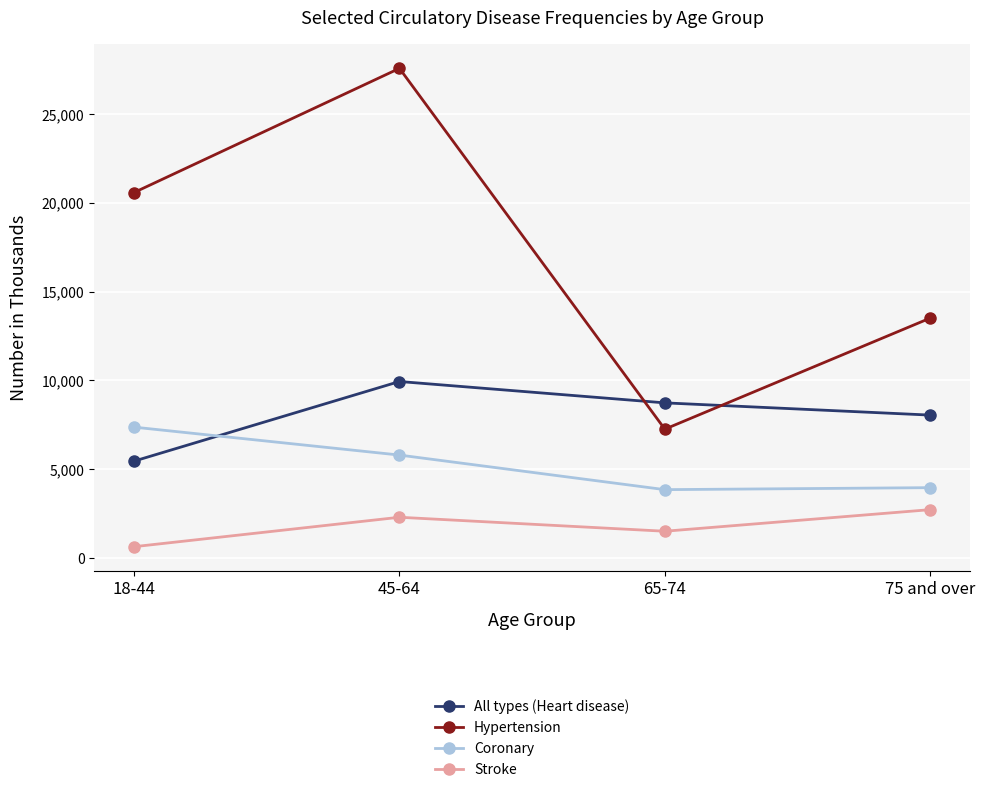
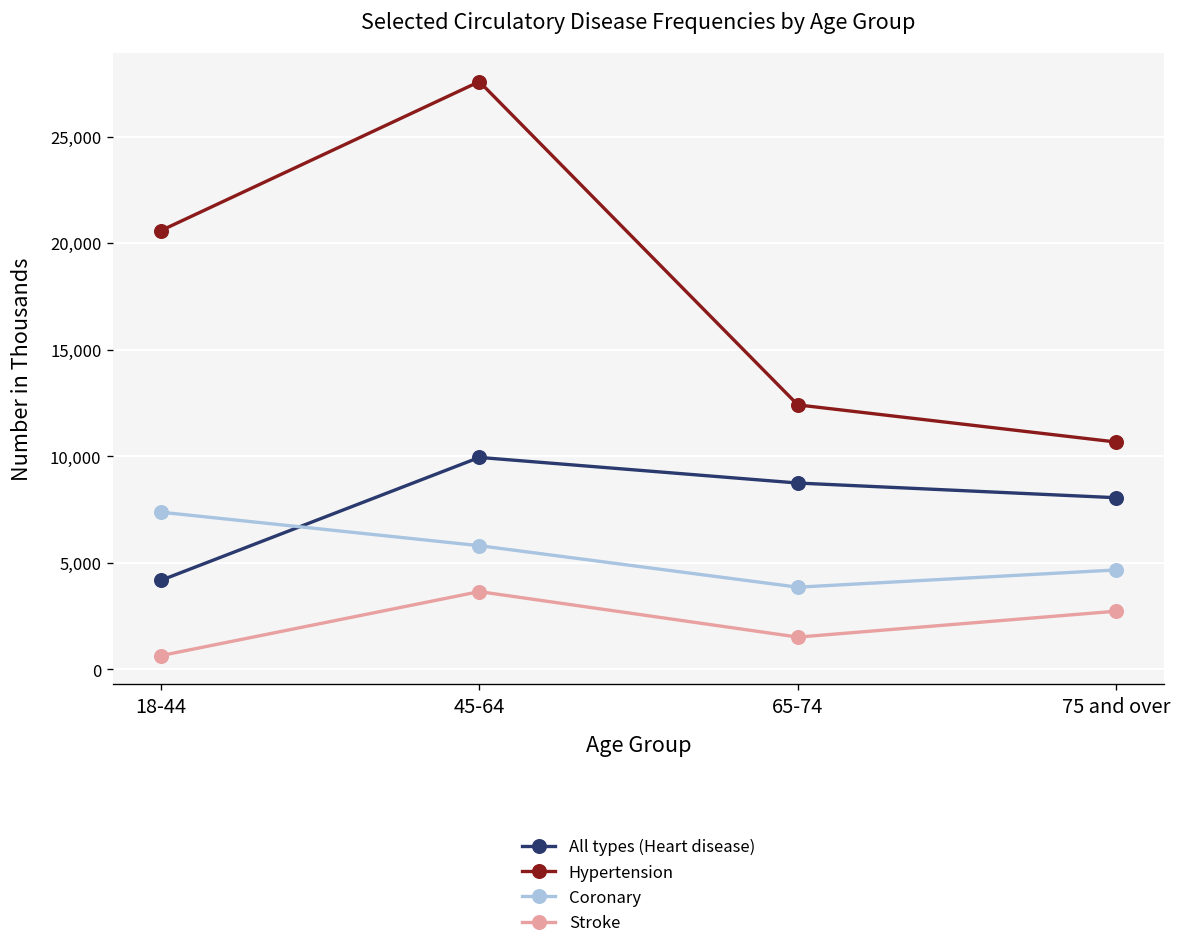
All types (Heart disease), 18-44: 5,500 -> 4,200
Stroke, 45-64: 2,300 -> 3,600
Hypertension, 65-74: 7,300 -> 12,400
Hypertension, 75 and over: 13,500 -> 10,700
Coronary, 75 and over: 4,000 -> 4,700
